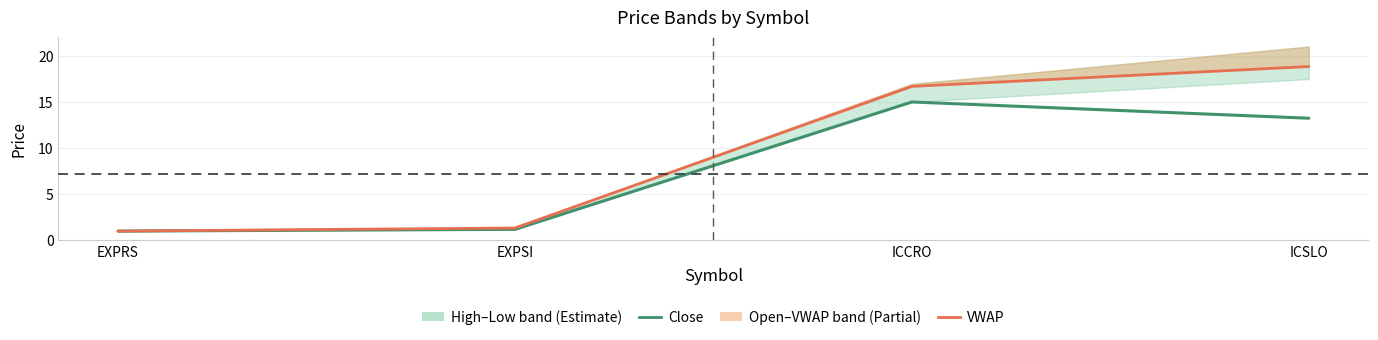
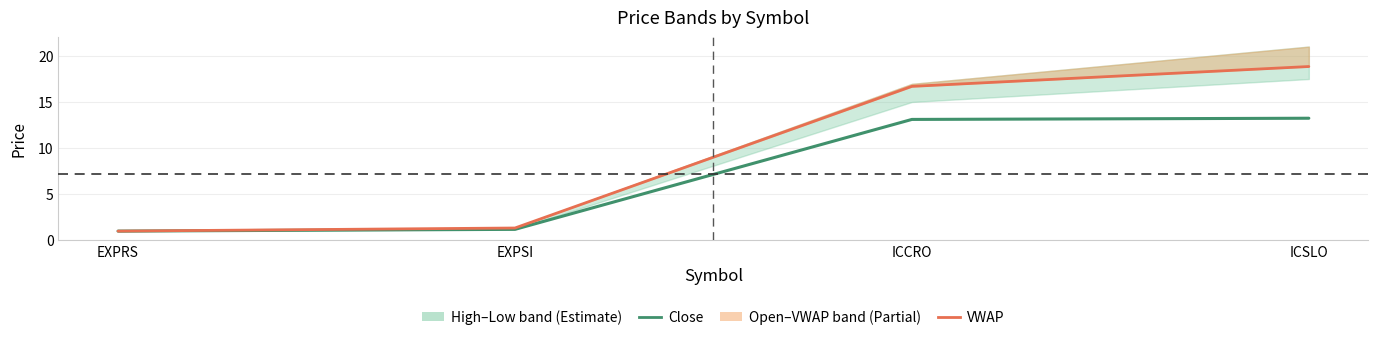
Close, ICCRO: 15 -> 13
